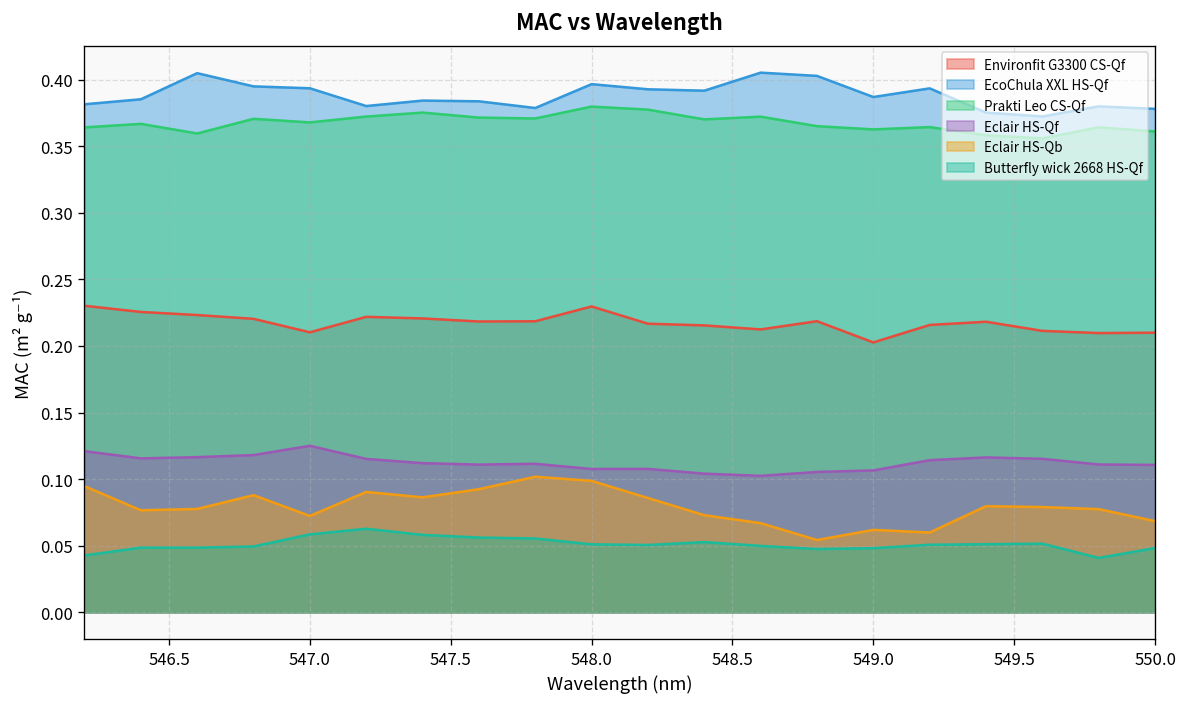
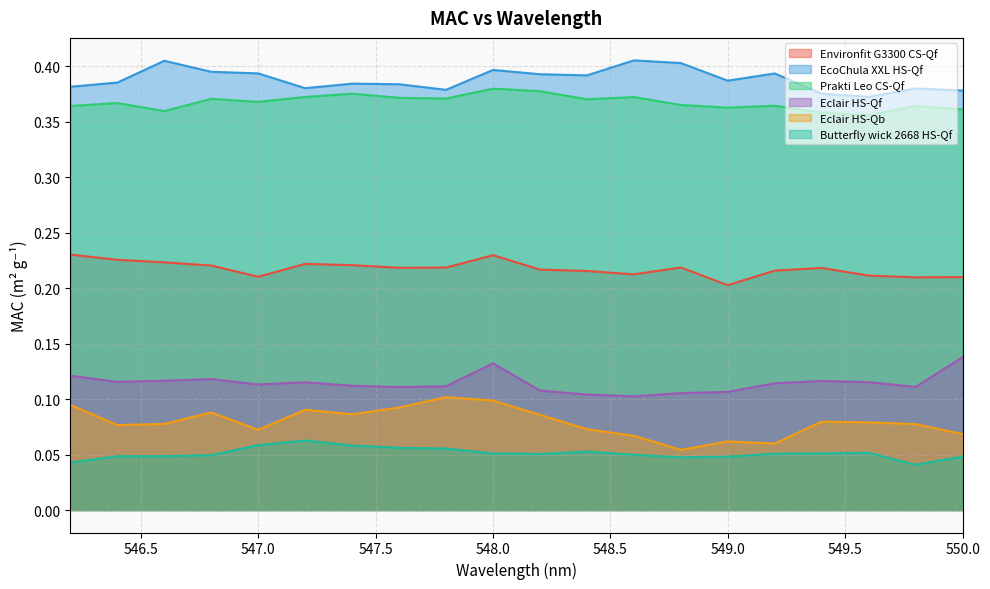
Eclair HS-Qf, 547.0: 0.125 -> 0.113
Eclair HS-Qf, 548.0: 0.108 -> 0.132
Eclair HS-Qf, 550.0: 0.111 -> 0.138
